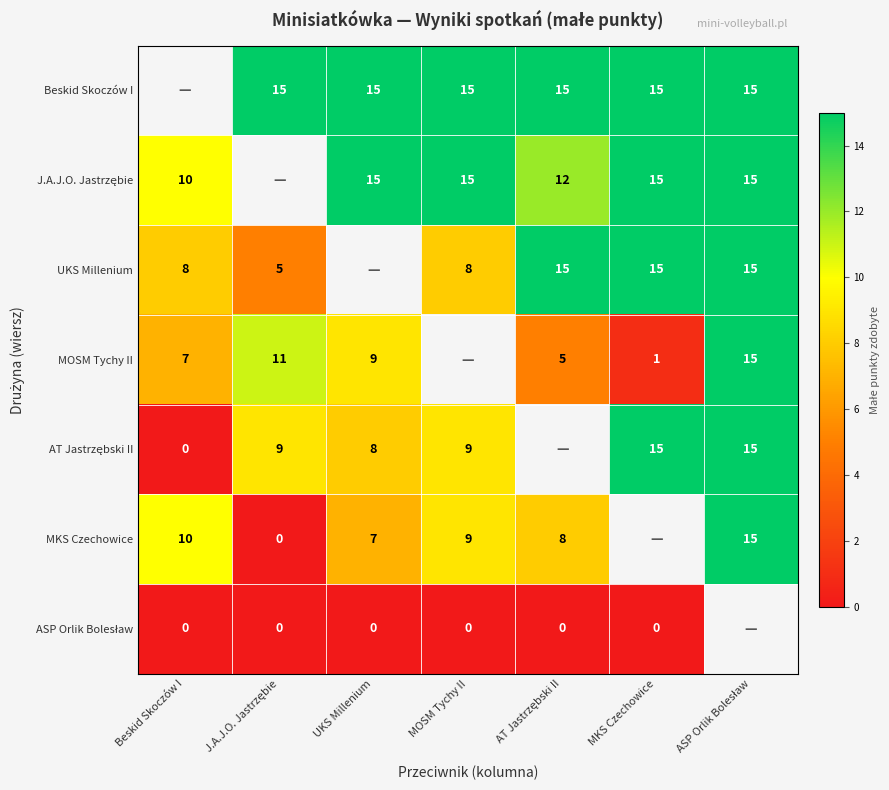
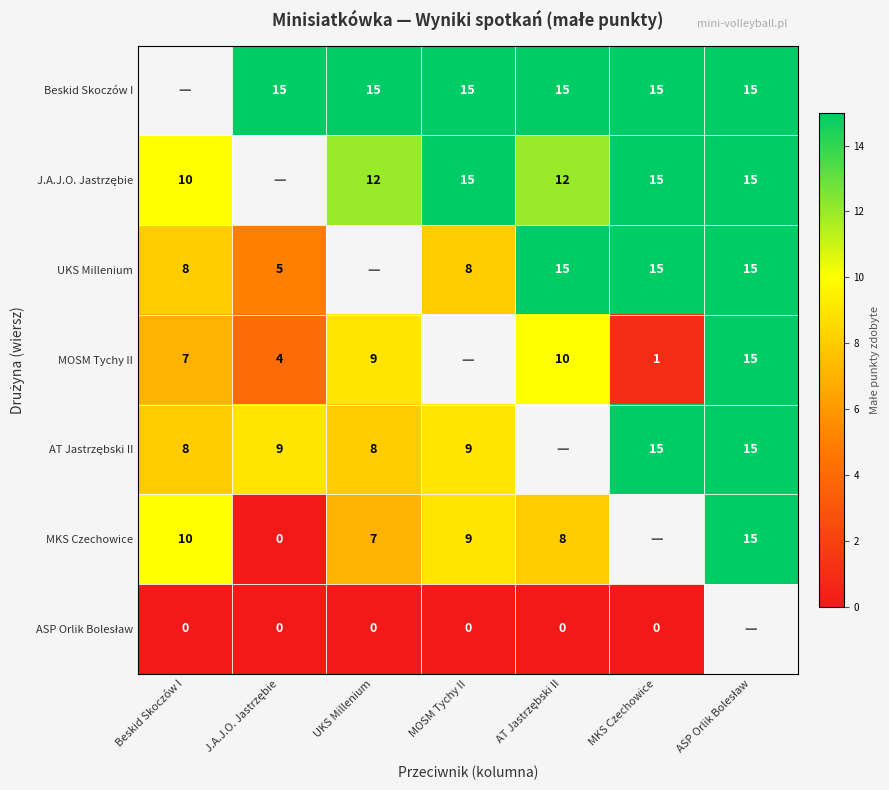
J.A.J.O. Jastrzębie, UKS Millenium: 15 -> 12
MOSM Tychy II, J.A.J.O. Jastrzębie: 11 -> 4
MOSM Tychy II, AT Jastrzębski II: 5 -> 10
AT Jastrzębski II, Beskid Skoczów I: 0 -> 8
